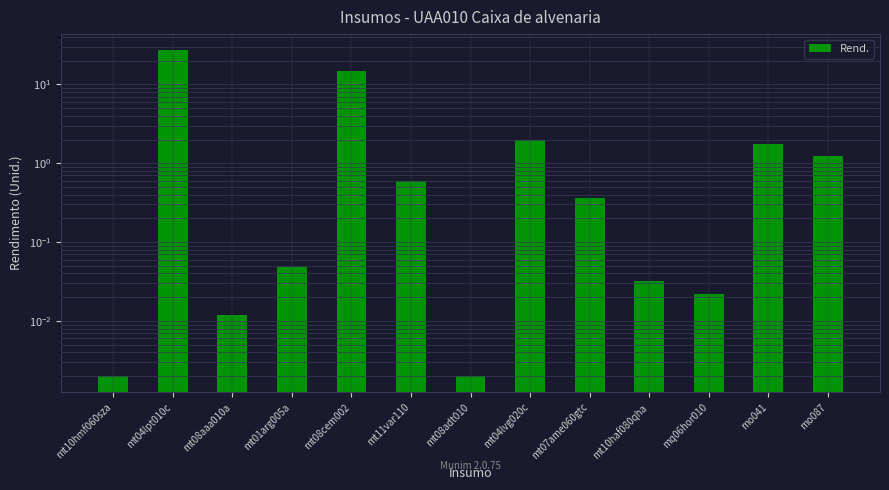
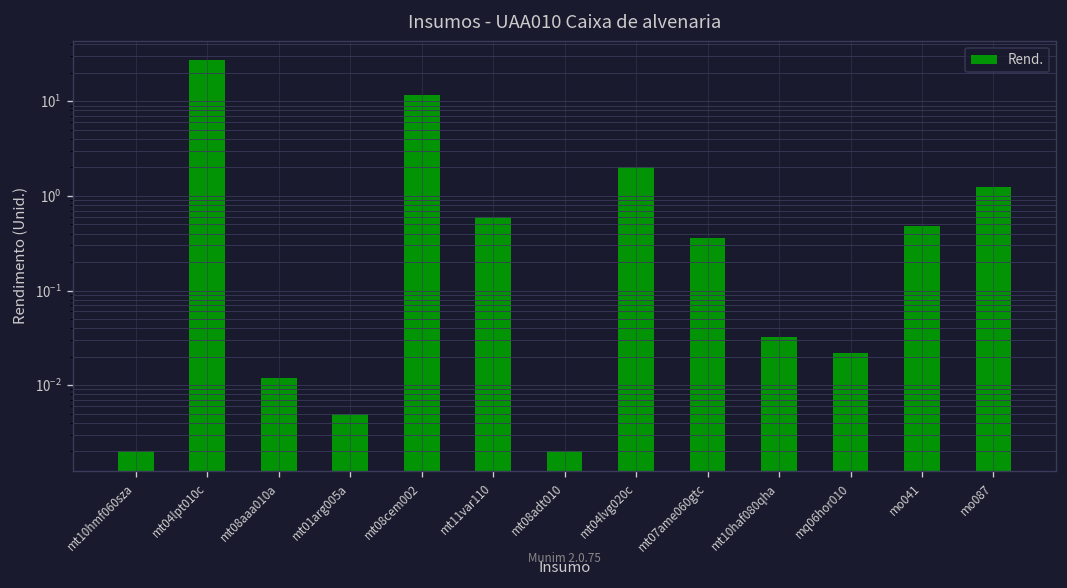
mt01arg005a: 0.05 -> 0.005
mt08cem002: 15 -> 12
mo041: 1.7 -> 0.5
